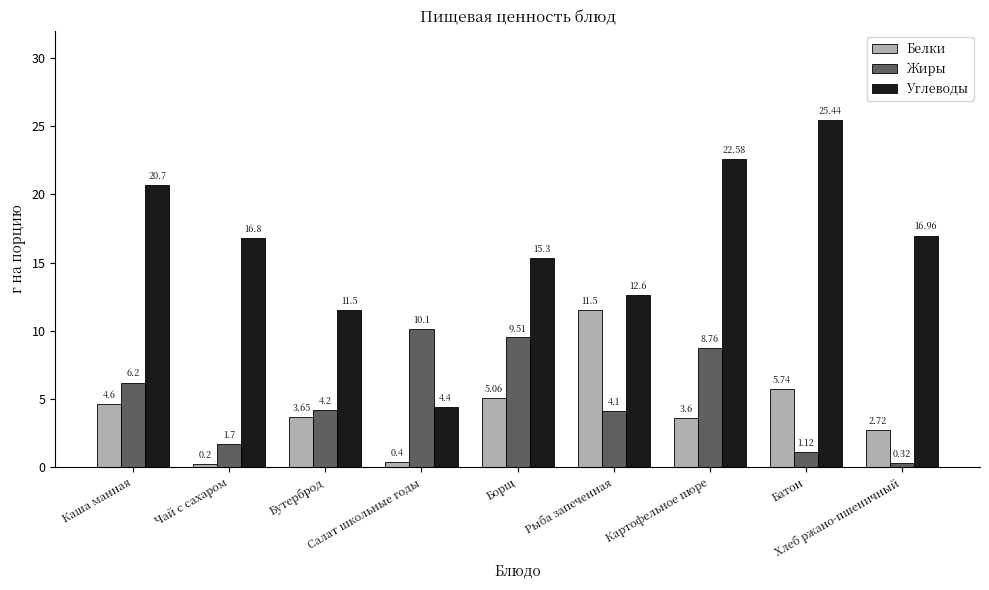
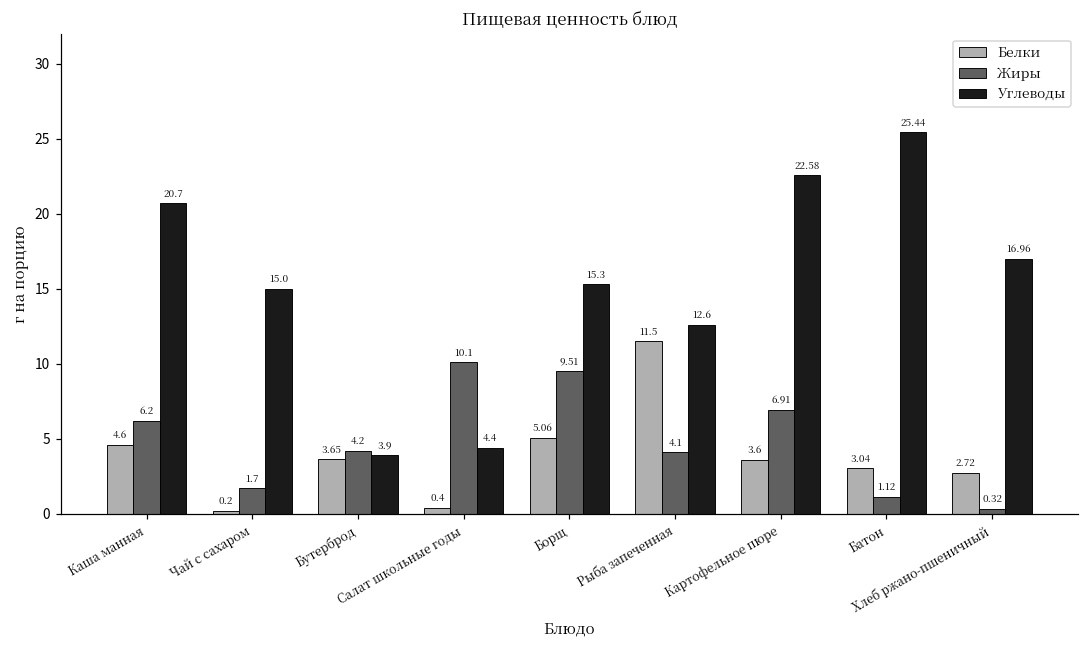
Углеводы, Чай с сахаром: 16.8 -> 15.0
Углеводы, Бутерброд: 11.5 -> 3.9
Жиры, Картофельное пюре: 8.76 -> 6.91
Белки, Батон: 5.74 -> 3.04
